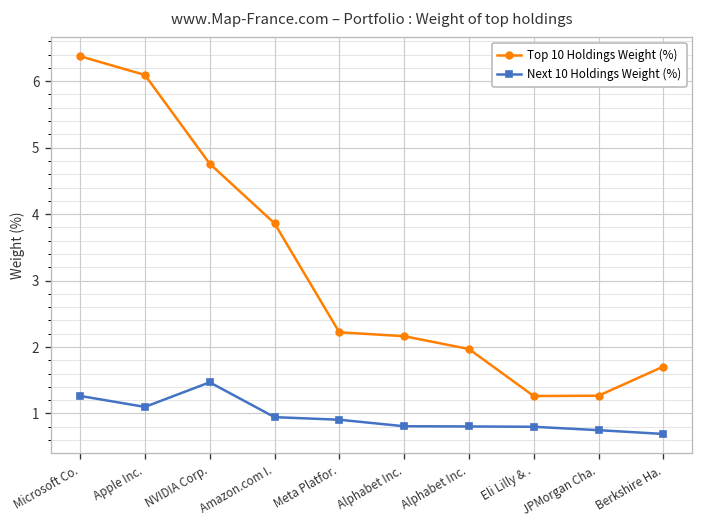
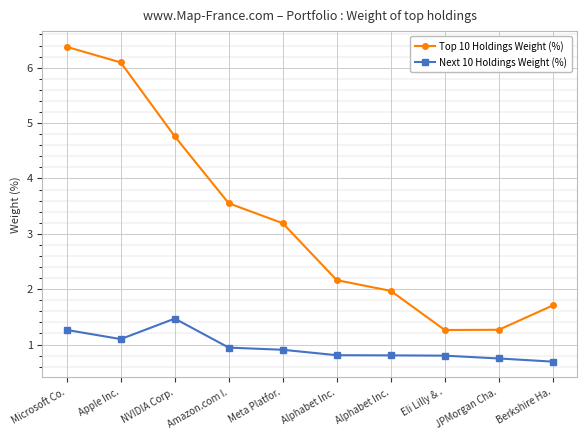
Top 10 Holdings Weight (%), Amazon.com I.: 3.9 -> 3.6
Top 10 Holdings Weight (%), Meta Platfor.: 2.2 -> 3.2
